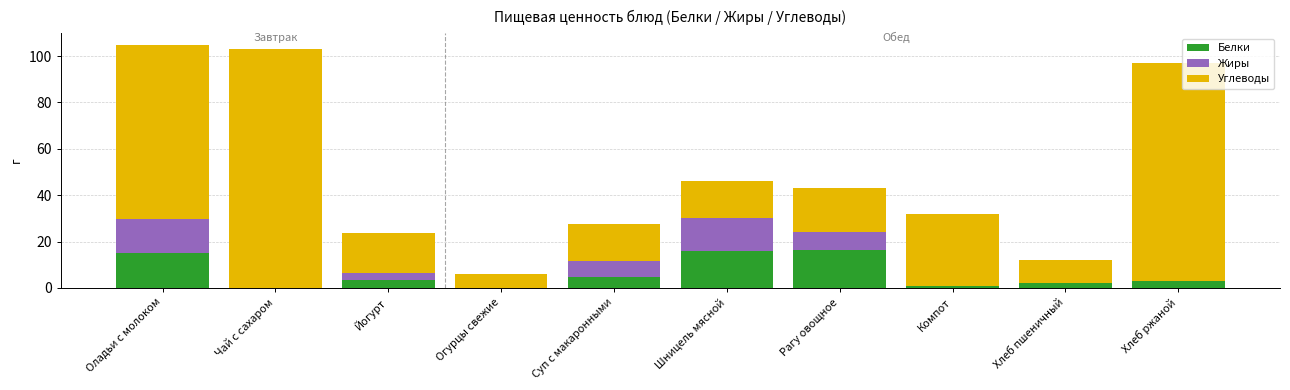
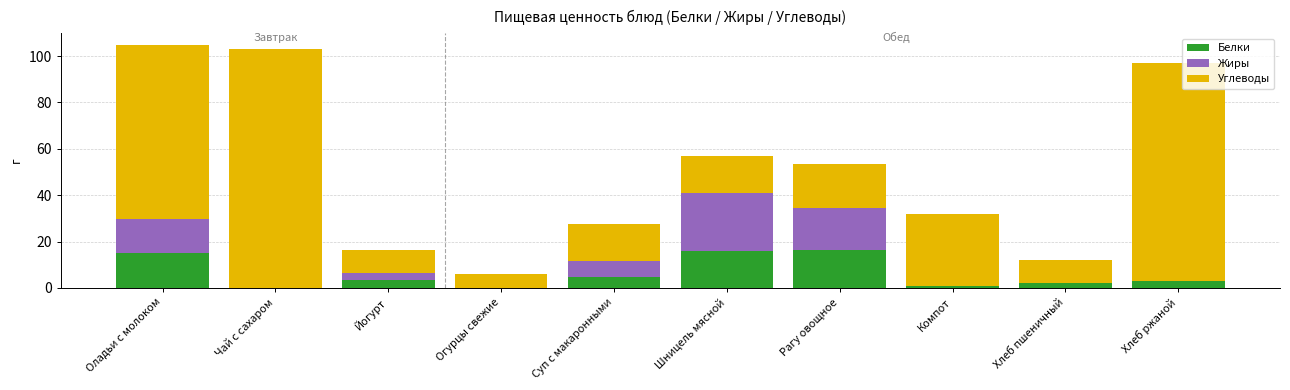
Углеводы, Йогурт: 17 -> 10
Жиры, Шницель мясной: 14 -> 25
Жиры, Рагу овощное: 8 -> 18
